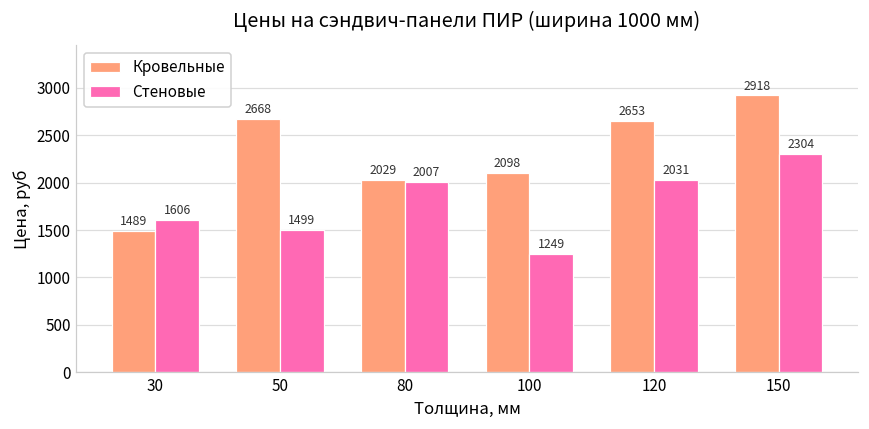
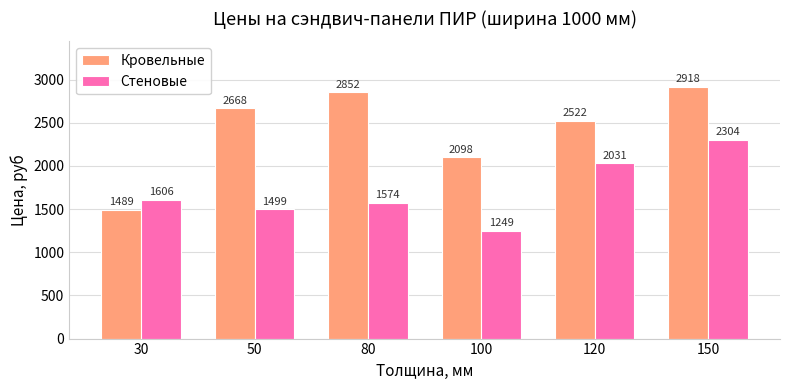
Кровельные, 80: 2029 -> 2852
Стеновые, 80: 2007 -> 1574
Кровельные, 120: 2653 -> 2522
